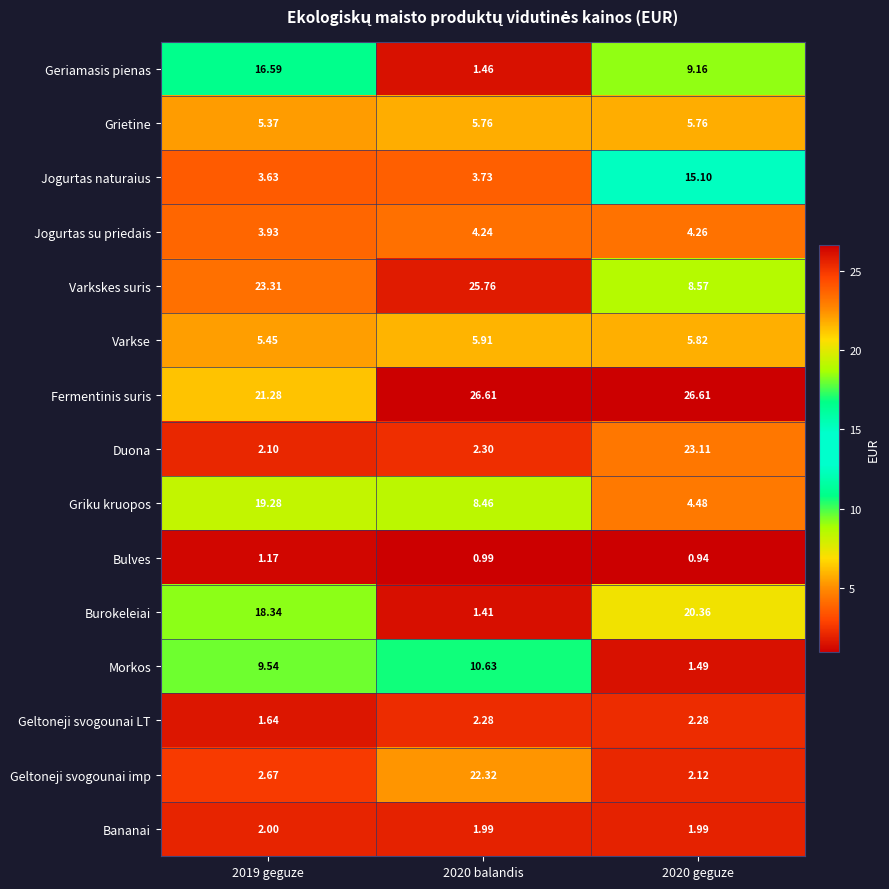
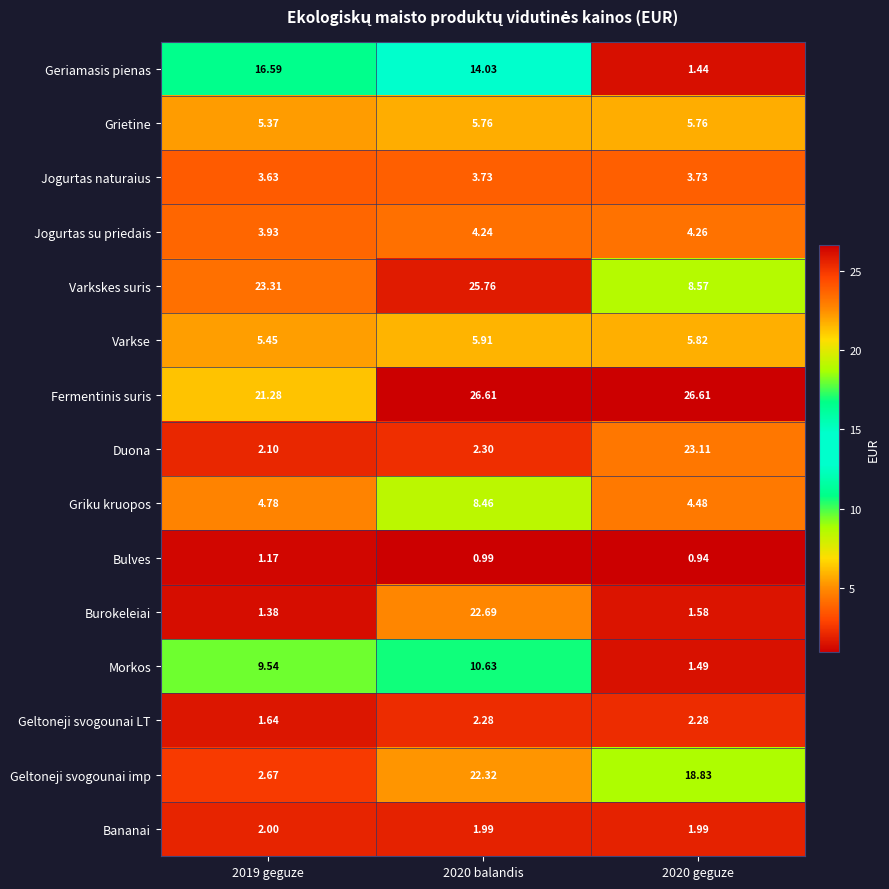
Geriamasis pienas, 2020 balandis: 1.46 -> 14.03
Geriamasis pienas, 2020 geguze: 9.16 -> 1.44
Jogurtas naturaius, 2020 geguze: 15.10 -> 3.73
Griku kruopos, 2019 geguze: 19.28 -> 4.78
Burokeleiai, 2019 geguze: 18.34 -> 1.38
Burokeleiai, 2020 balandis: 1.41 -> 22.69
Burokeleiai, 2020 geguze: 20.36 -> 1.58
Geltoneji svogounai imp, 2020 geguze: 2.12 -> 18.83
